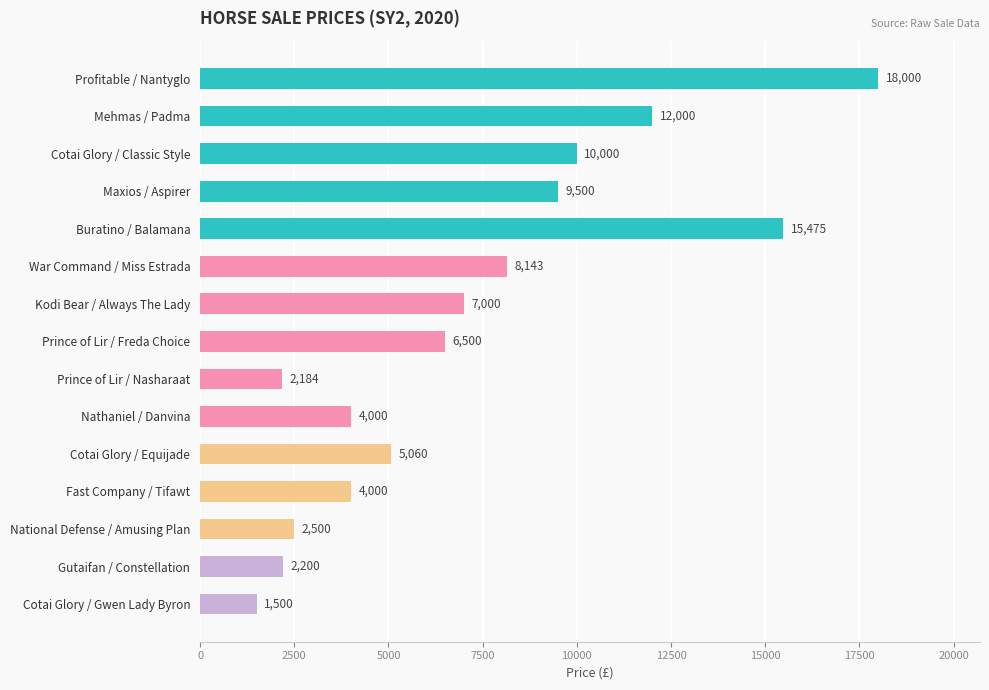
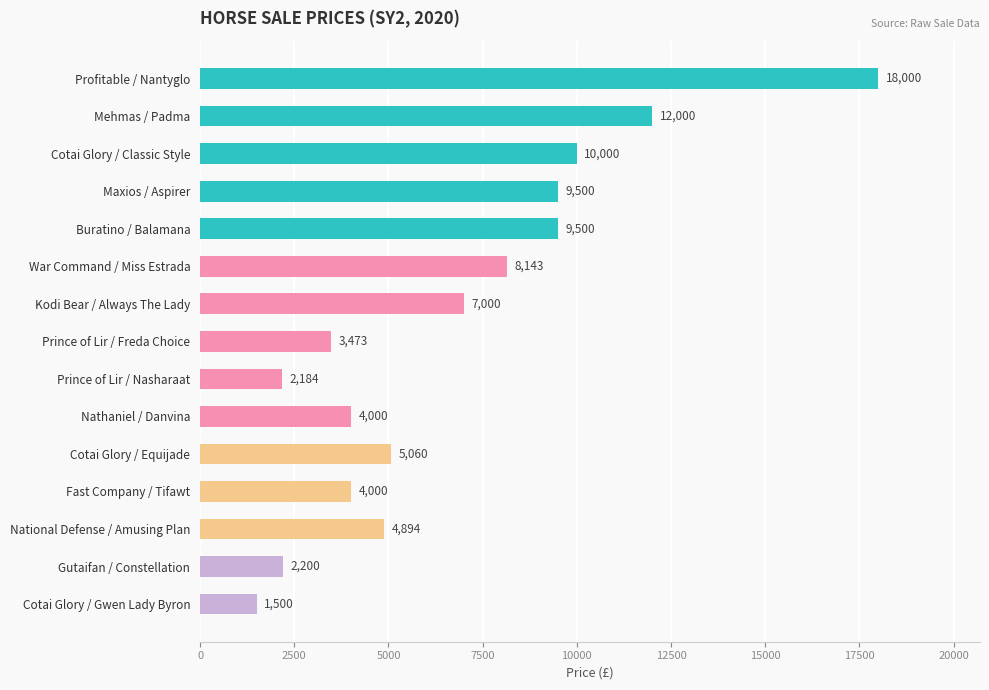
Buratino / Balamana: 15,475 -> 9,500
Prince of Lir / Freda Choice: 6,500 -> 3,473
National Defense / Amusing Plan: 2,500 -> 4,894
